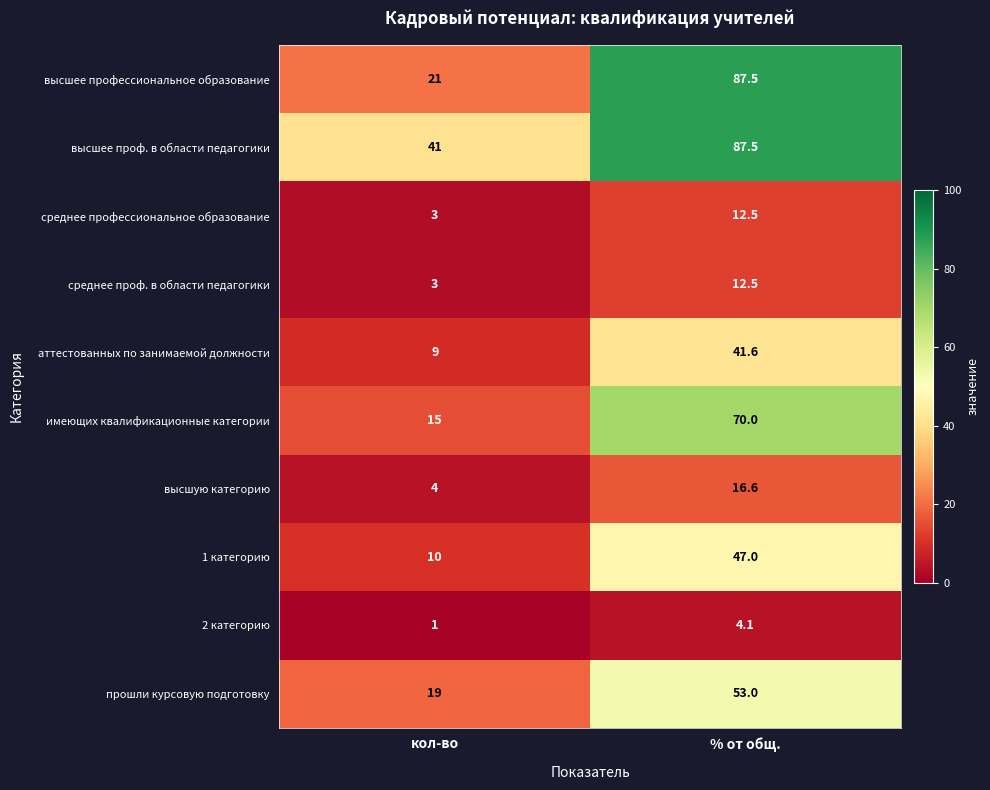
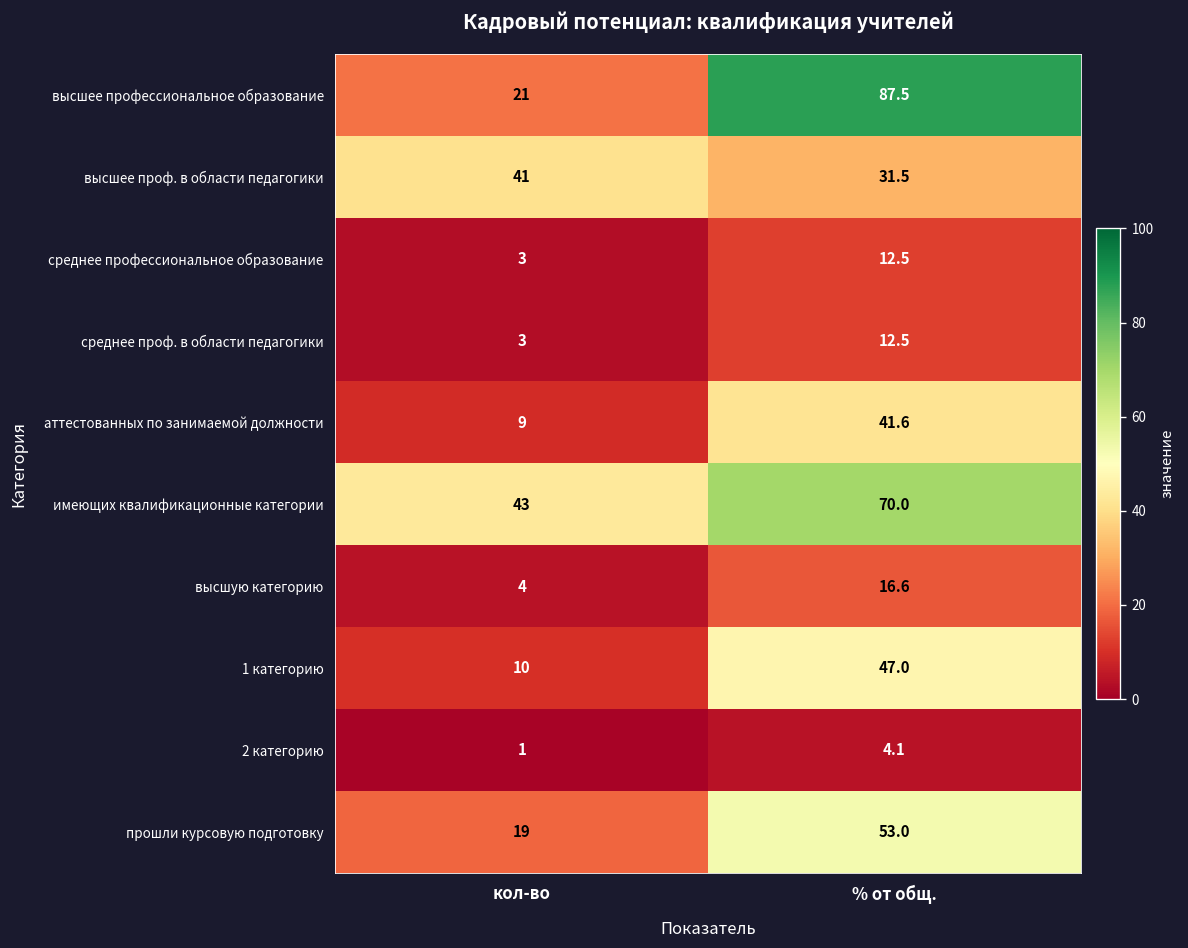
высшее проф. в области педагогики, % от общ.: 87.5 -> 31.5
имеющих квалификационные категории, кол-во: 15 -> 43
